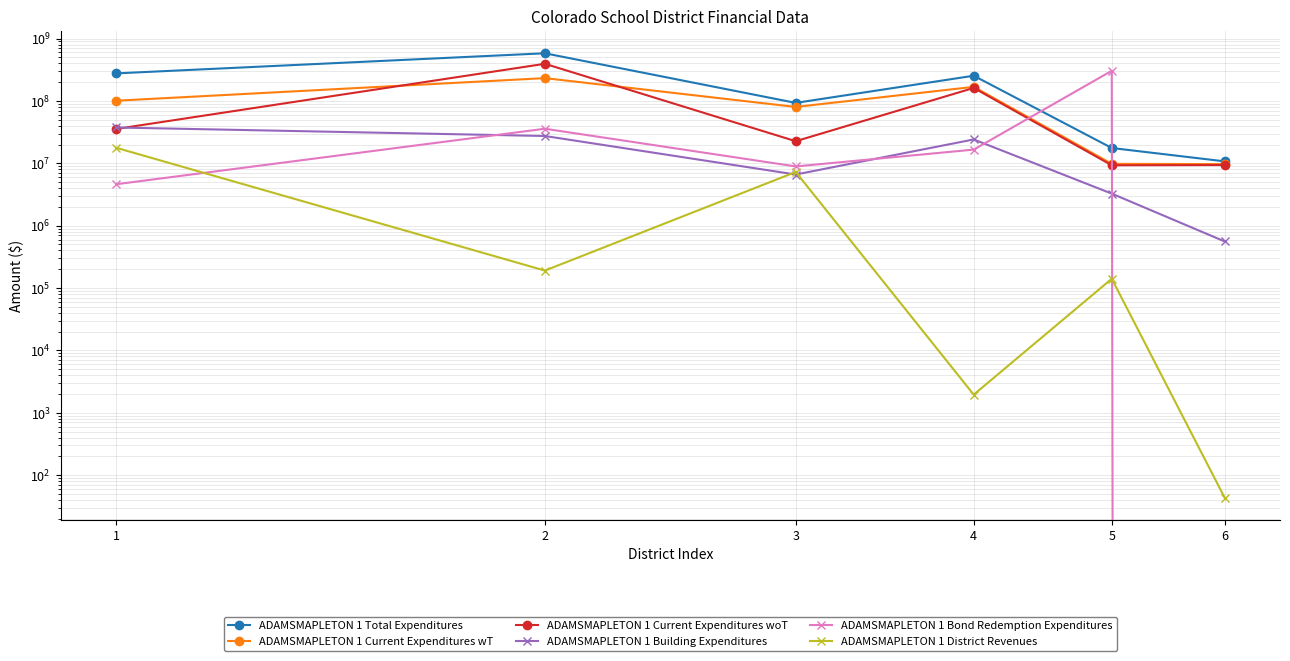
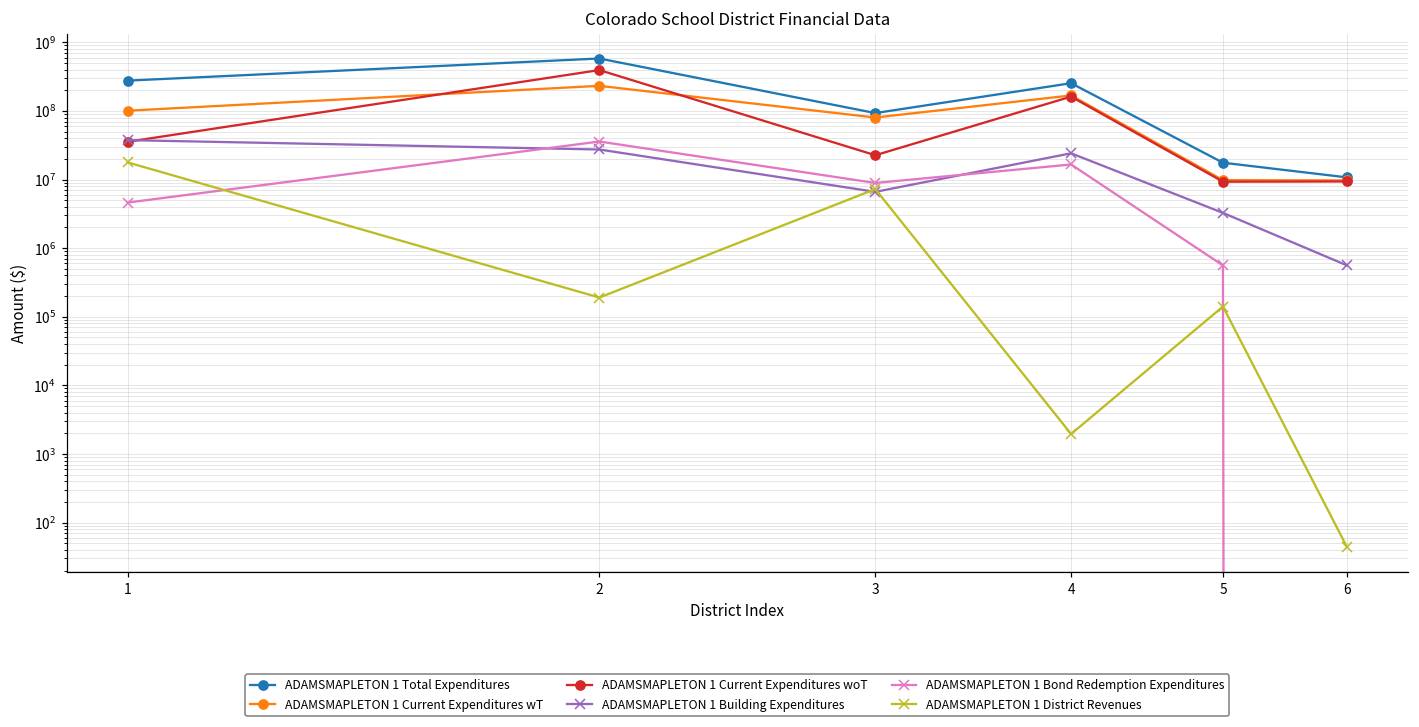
ADAMSMAPLETON 1 Bond Redemption Expenditures, 5: 300000000 -> 600000
